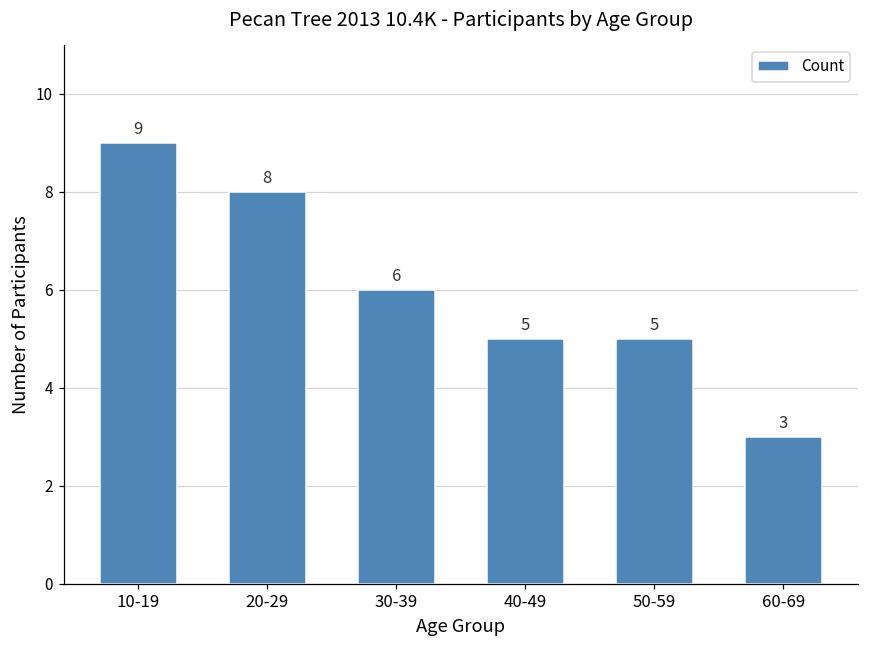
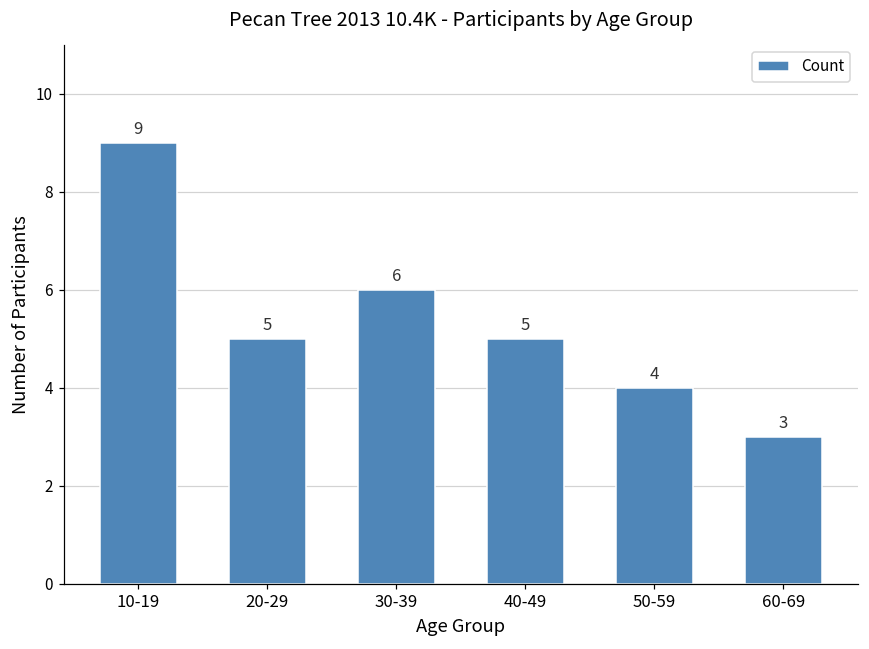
20-29: 8 -> 5
50-59: 5 -> 4
